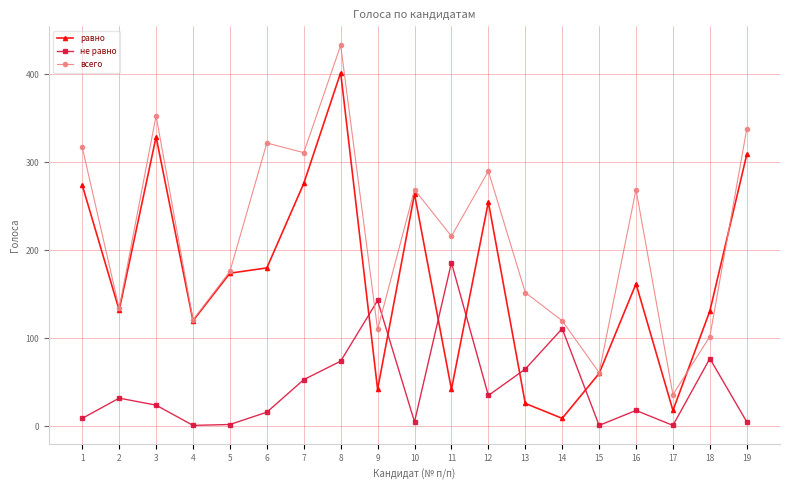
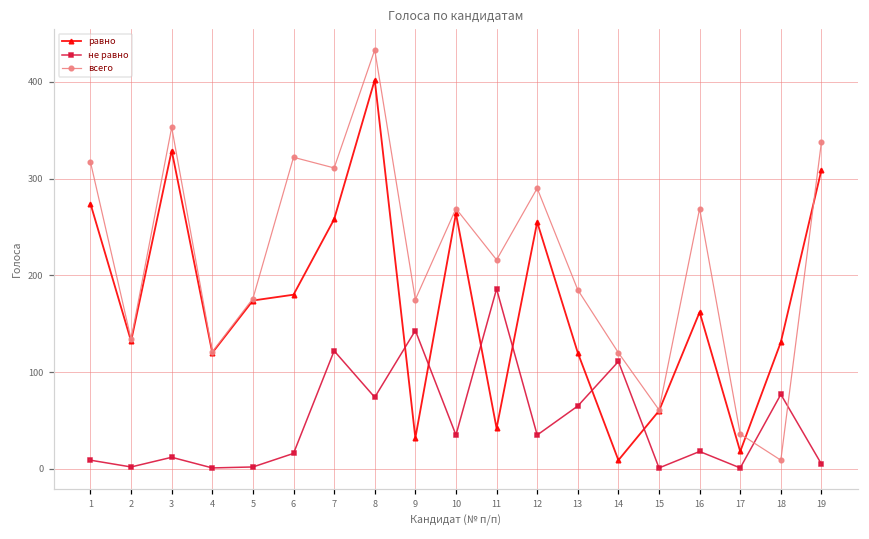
не равно, 2: 30 -> 0
не равно, 3: 20 -> 10
равно, 7: 280 -> 260
не равно, 7: 50 -> 120
равно, 9: 40 -> 30
всего, 9: 110 -> 180
не равно, 10: 10 -> 40
равно, 13: 30 -> 120
всего, 13: 150 -> 190
всего, 18: 100 -> 10
